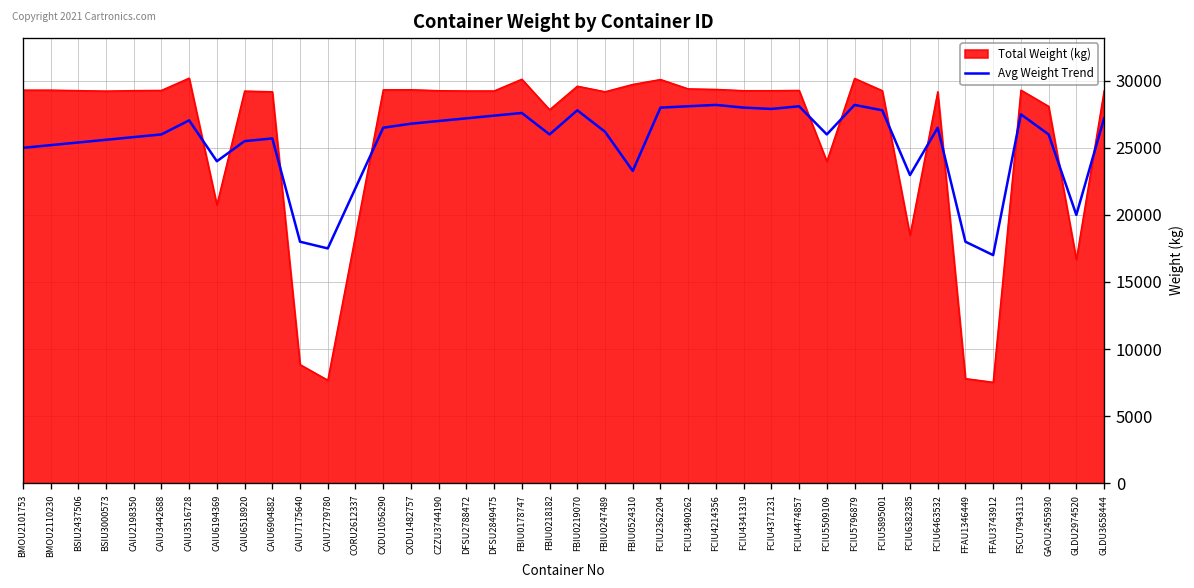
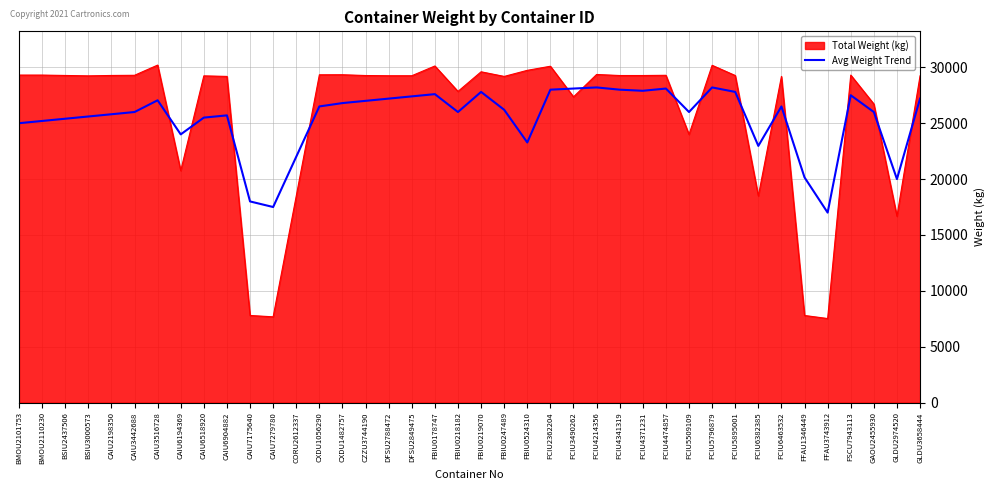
Total Weight (kg), CAIU7175640: 8800 -> 7800
Total Weight (kg), FCIU3490262: 29400 -> 27400
Avg Weight Trend, FFAU1346449: 18000 -> 20100
Total Weight (kg), GAOU2455930: 28100 -> 26700
